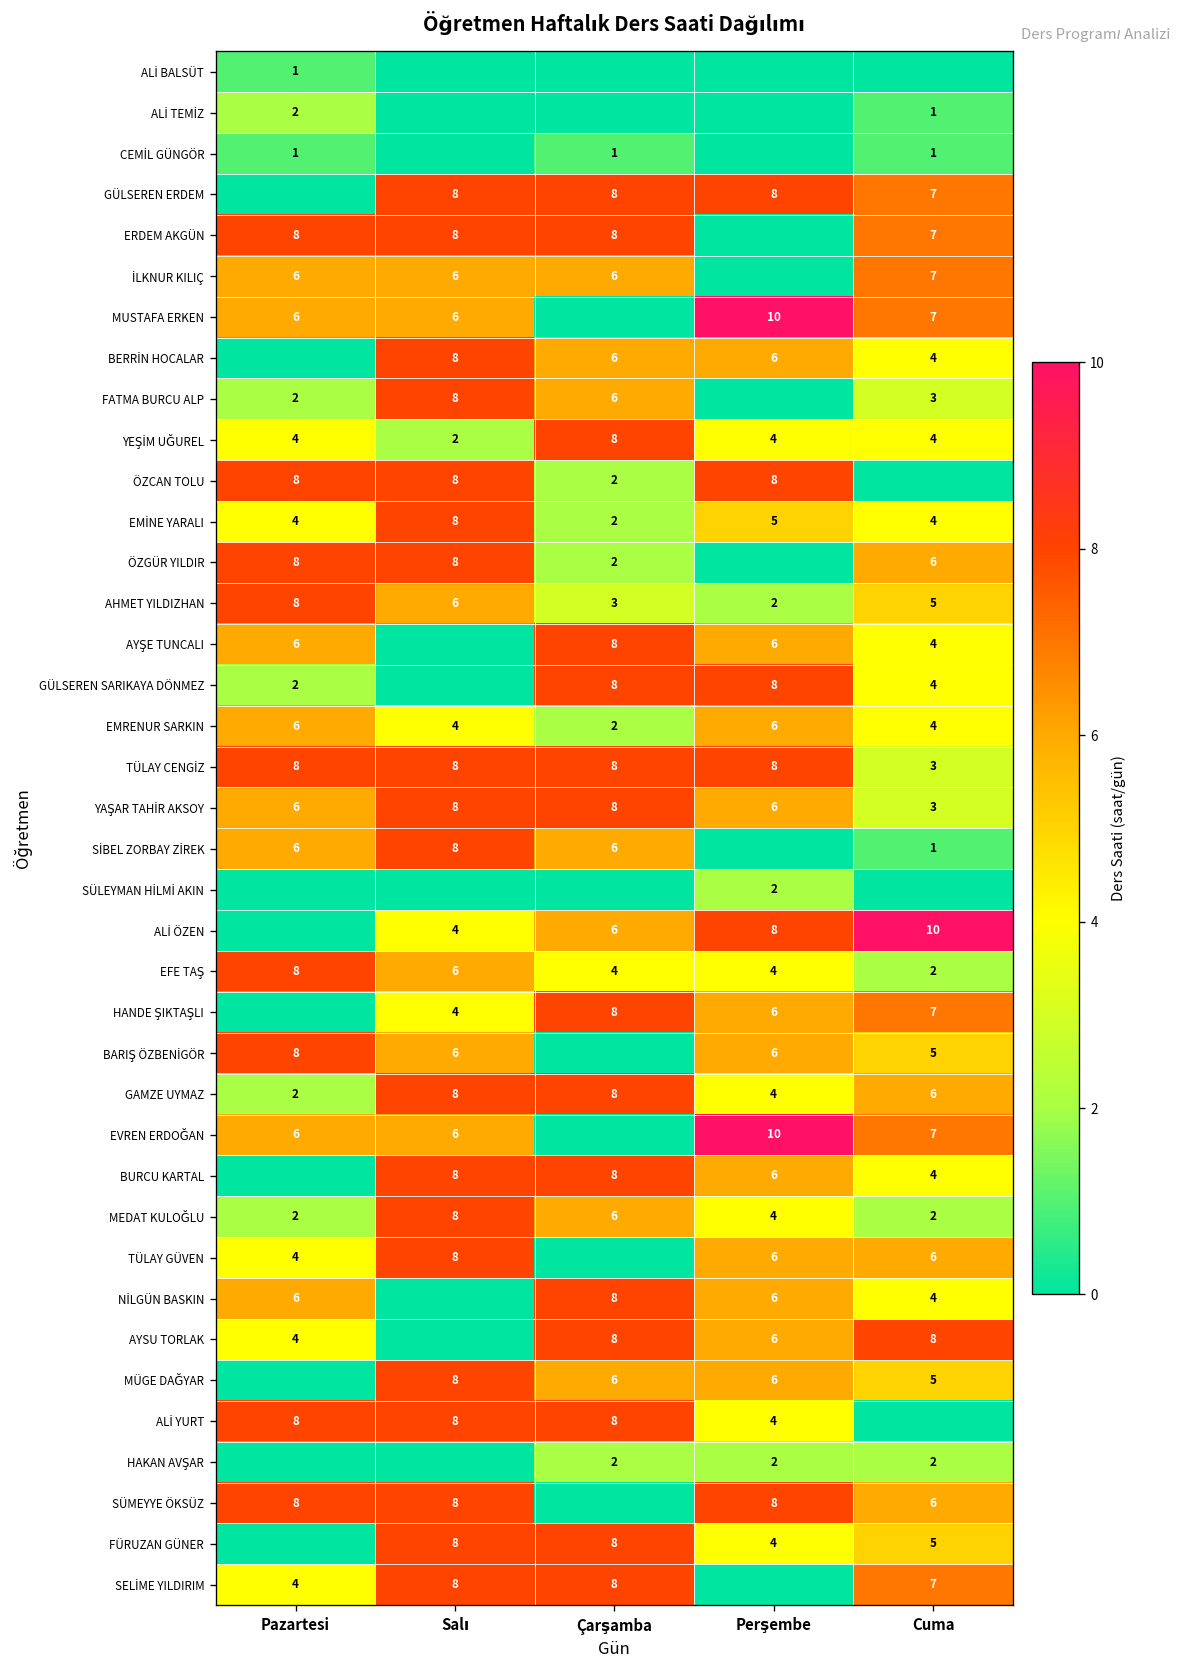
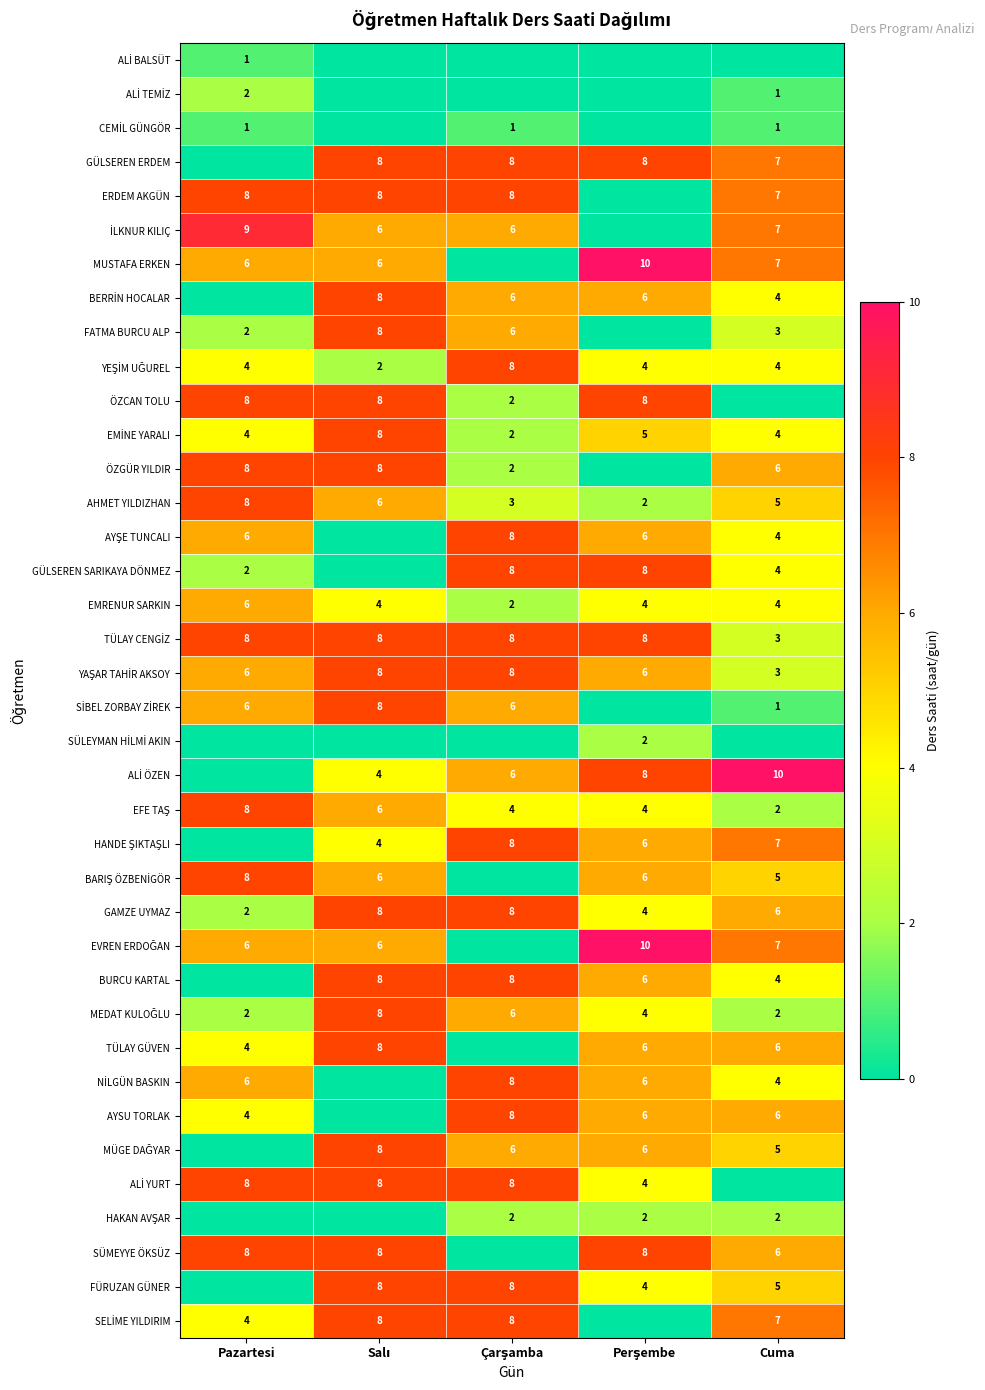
İLKNUR KILIÇ, Pazartesi: 6 -> 9
EMRENUR SARKIN, Perşembe: 6 -> 4
AYSU TORLAK, Cuma: 8 -> 6
